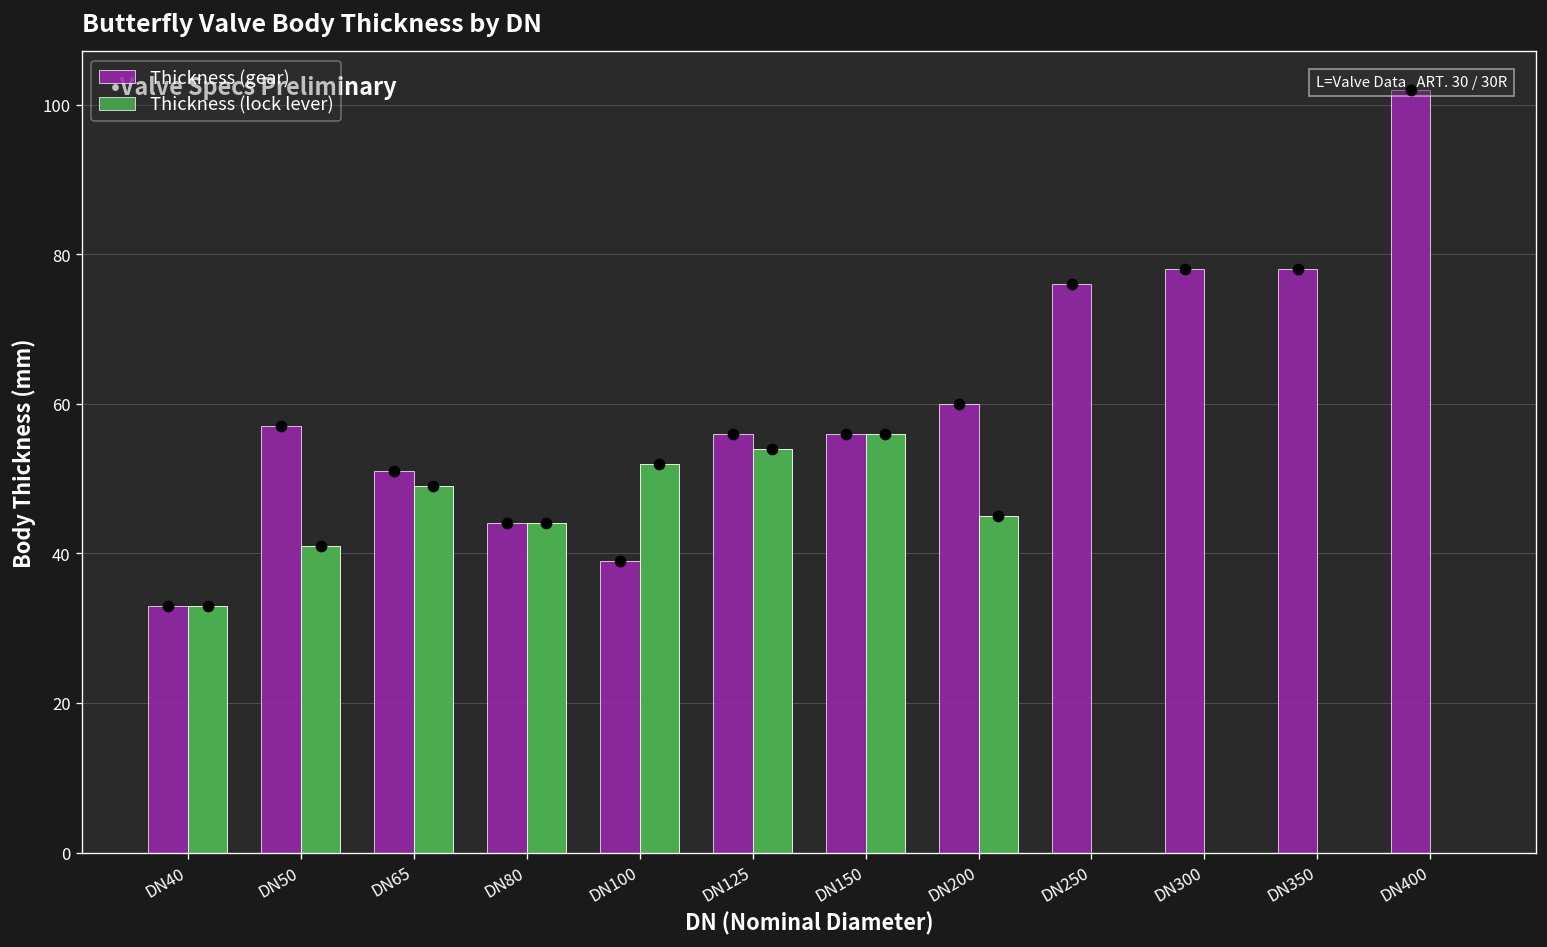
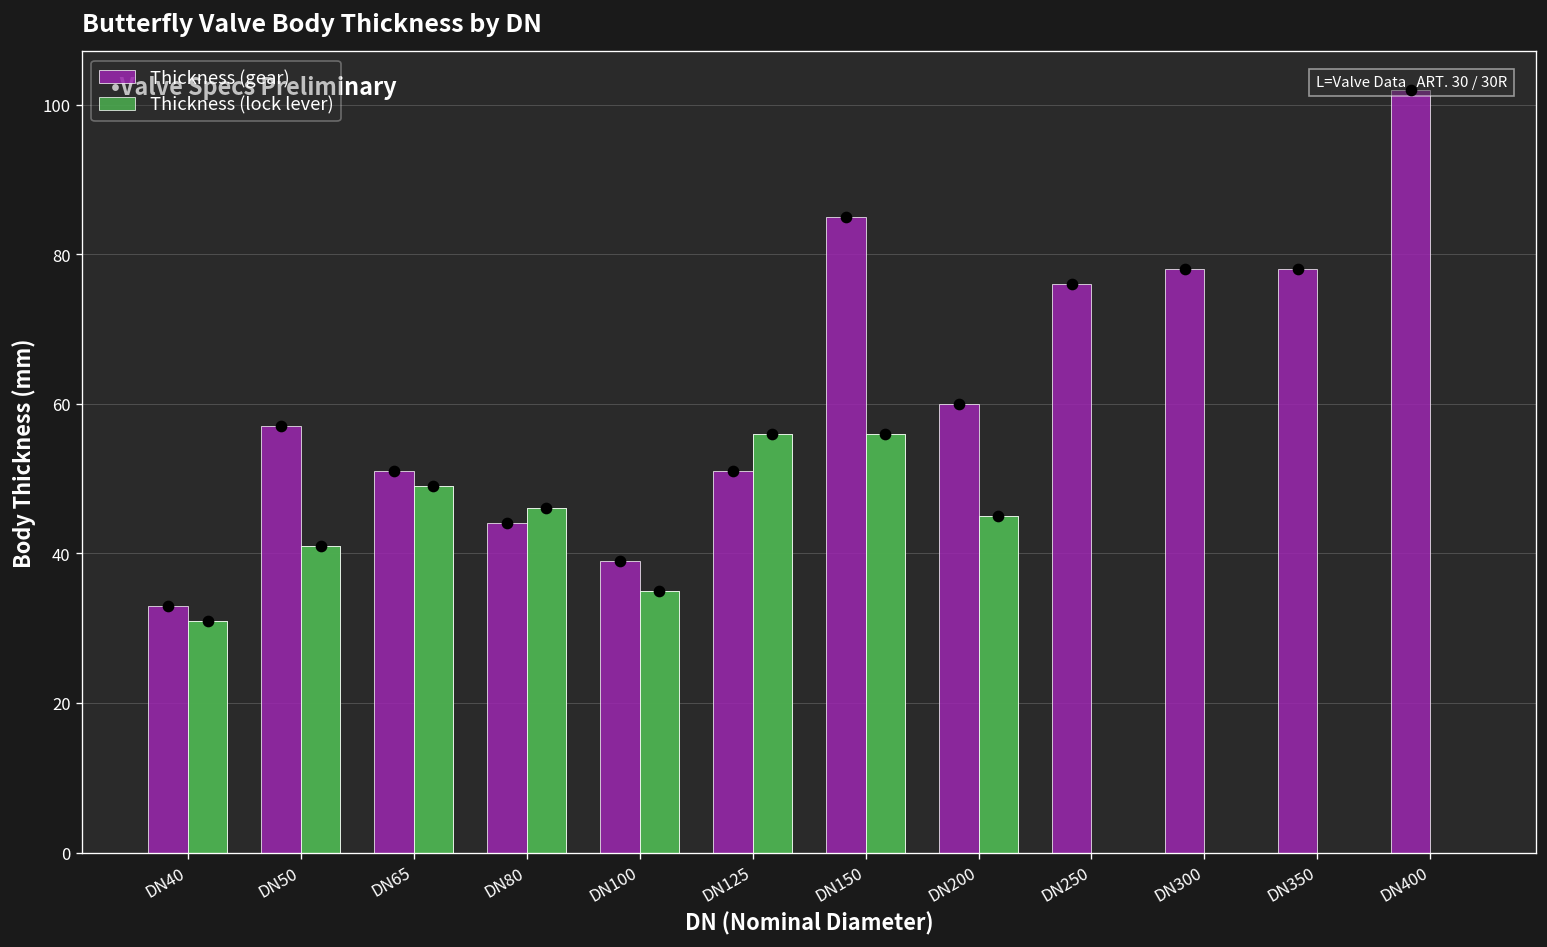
Thickness (lock lever), DN40: 33 -> 31
Thickness (lock lever), DN80: 44 -> 46
Thickness (lock lever), DN100: 52 -> 35
Thickness (gear), DN125: 56 -> 51
Thickness (lock lever), DN125: 54 -> 56
Thickness (gear), DN150: 56 -> 85
